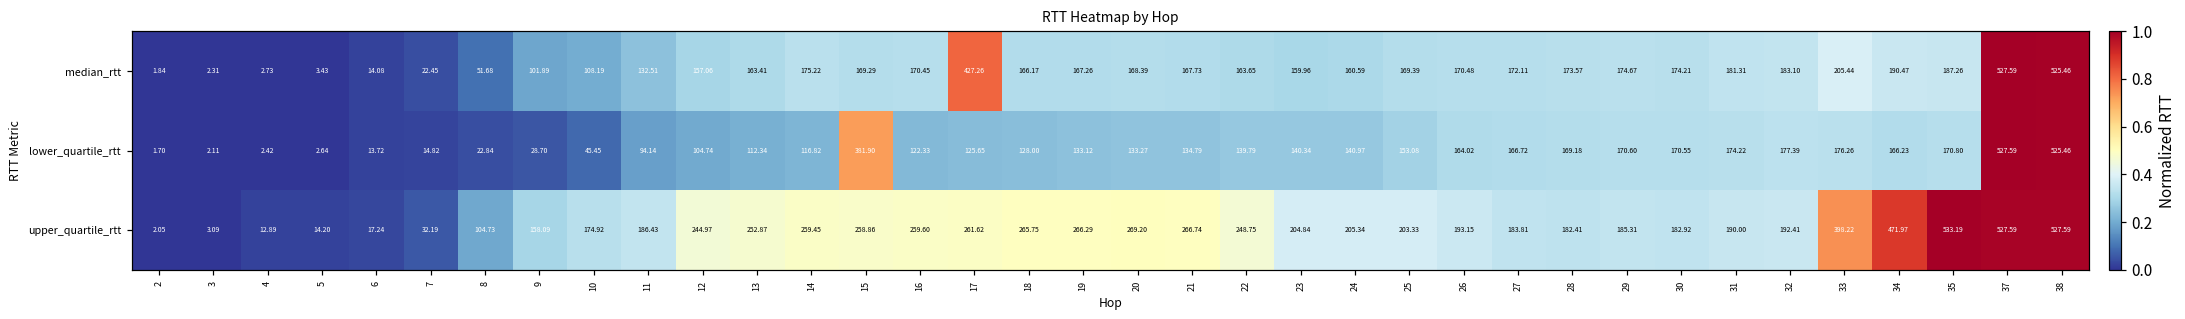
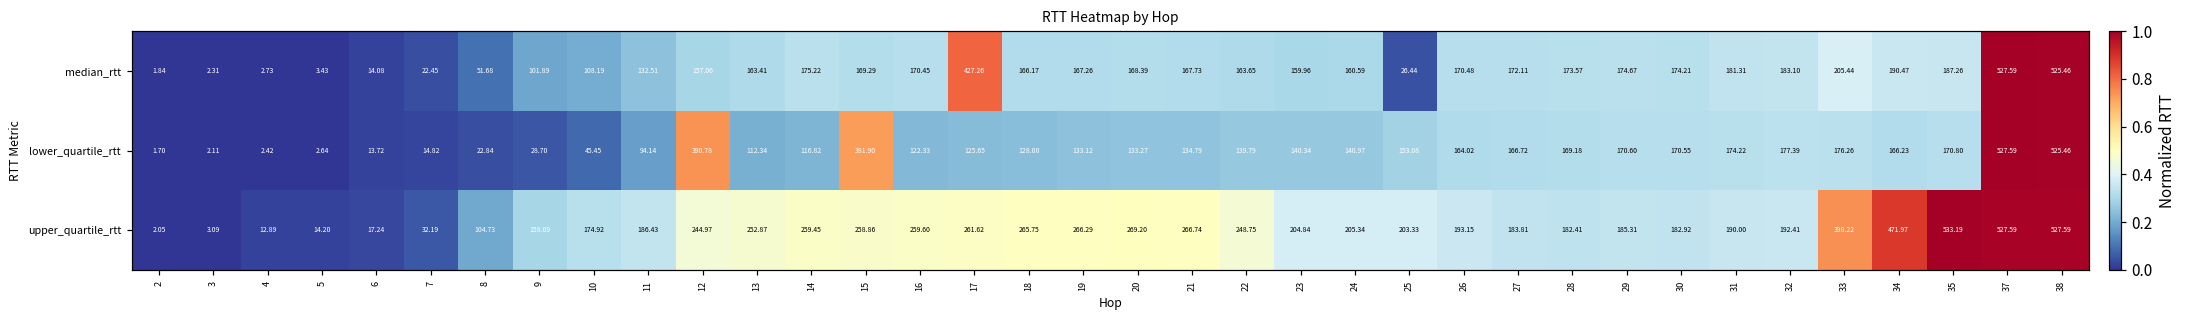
median_rtt, 25: 169.39 -> 26.44
lower_quartile_rtt, 12: 104.74 -> 390.78
